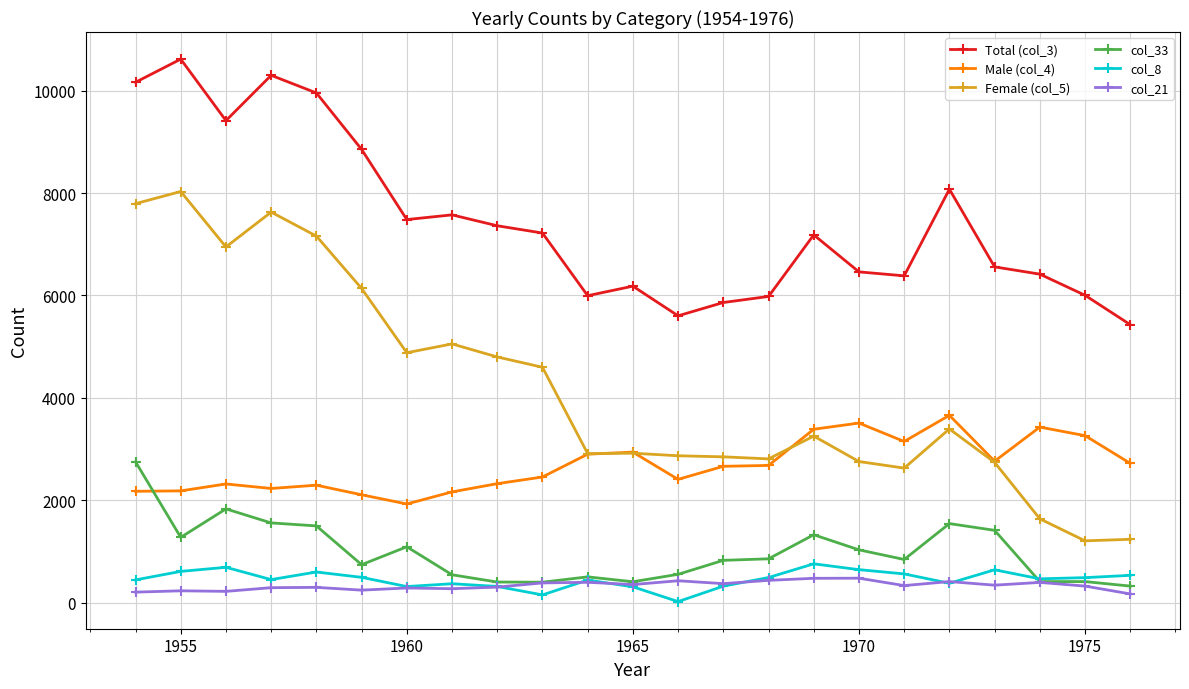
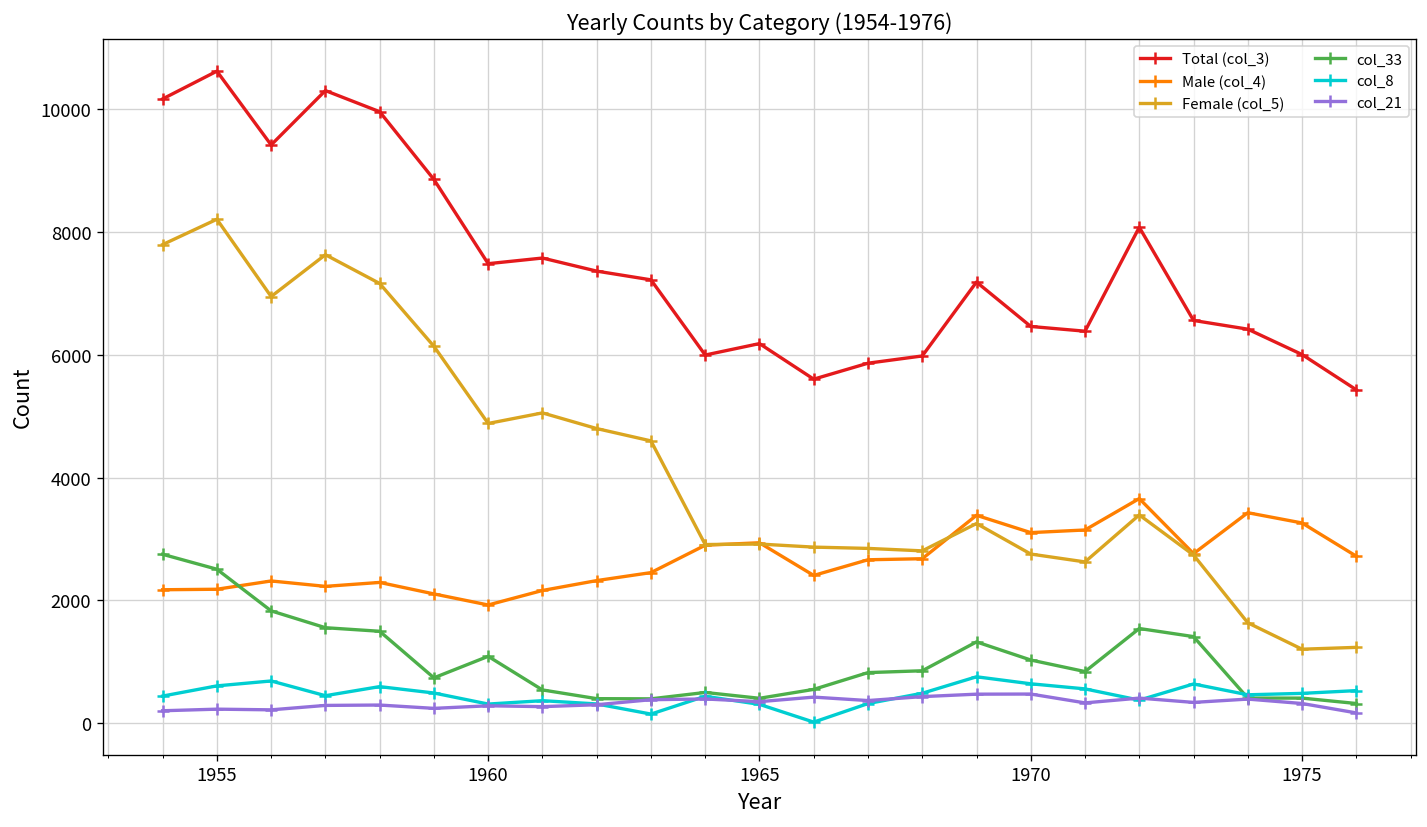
Female (col_5), 1955: 8000 -> 8200
col_33, 1955: 1300 -> 2500
Male (col_4), 1970: 3500 -> 3100
